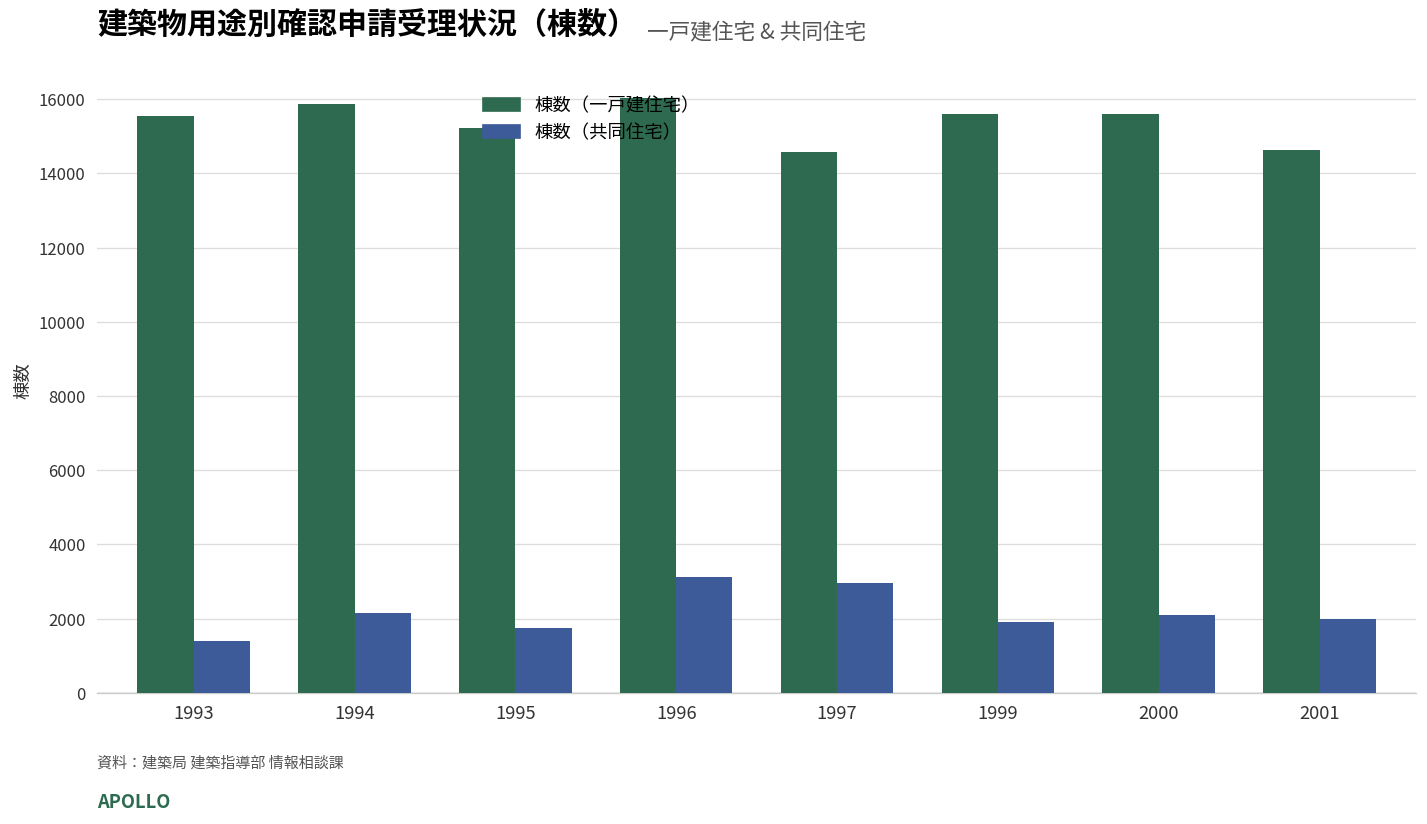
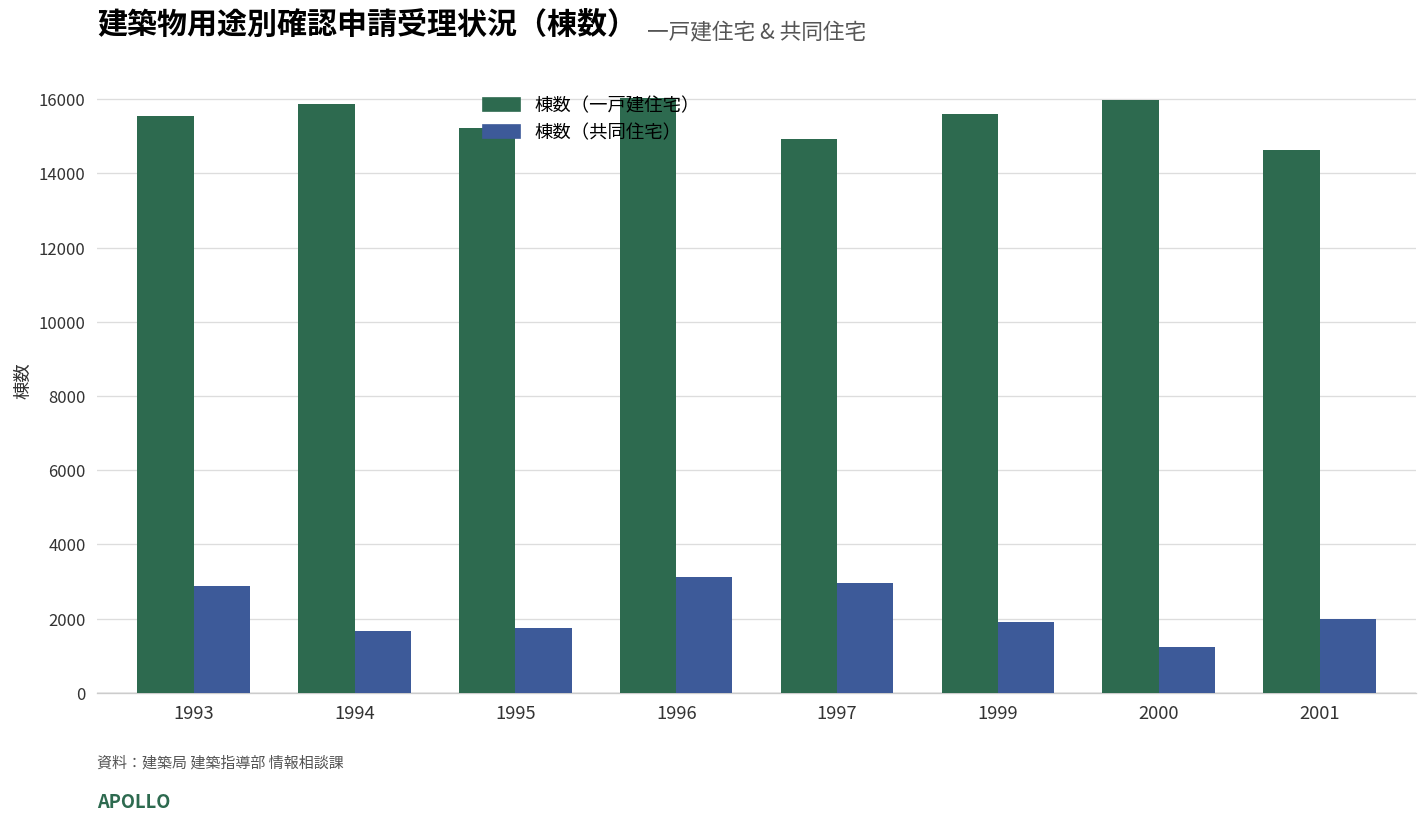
棟数（共同住宅）, 1993: 1400 -> 2900
棟数（共同住宅）, 1994: 2200 -> 1700
棟数（一戸建住宅）, 1997: 14600 -> 14900
棟数（一戸建住宅）, 2000: 15600 -> 16000
棟数（共同住宅）, 2000: 2100 -> 1200
